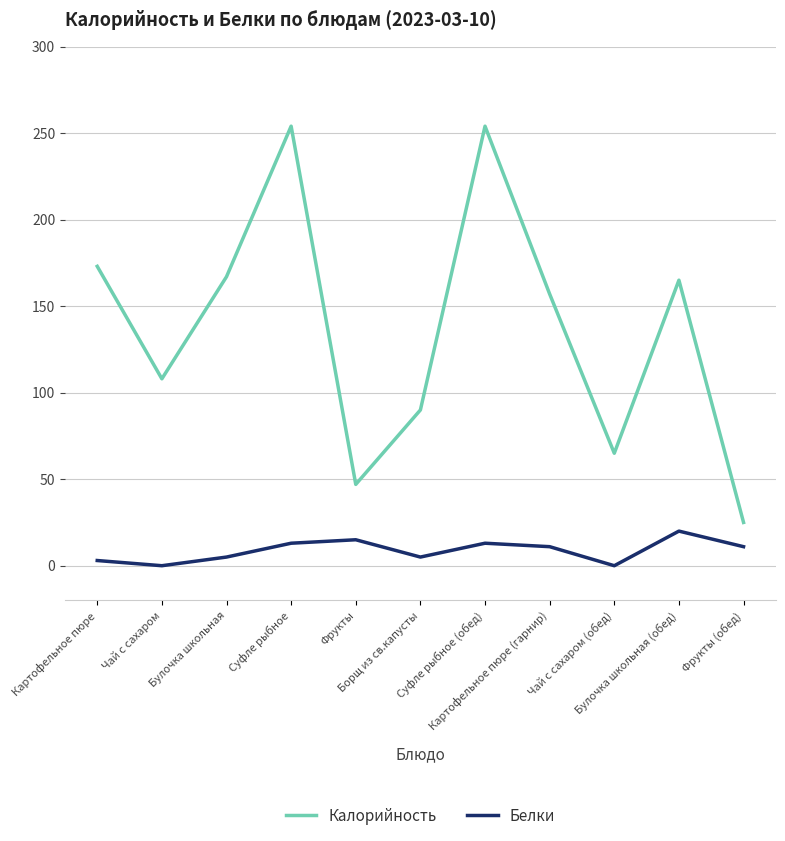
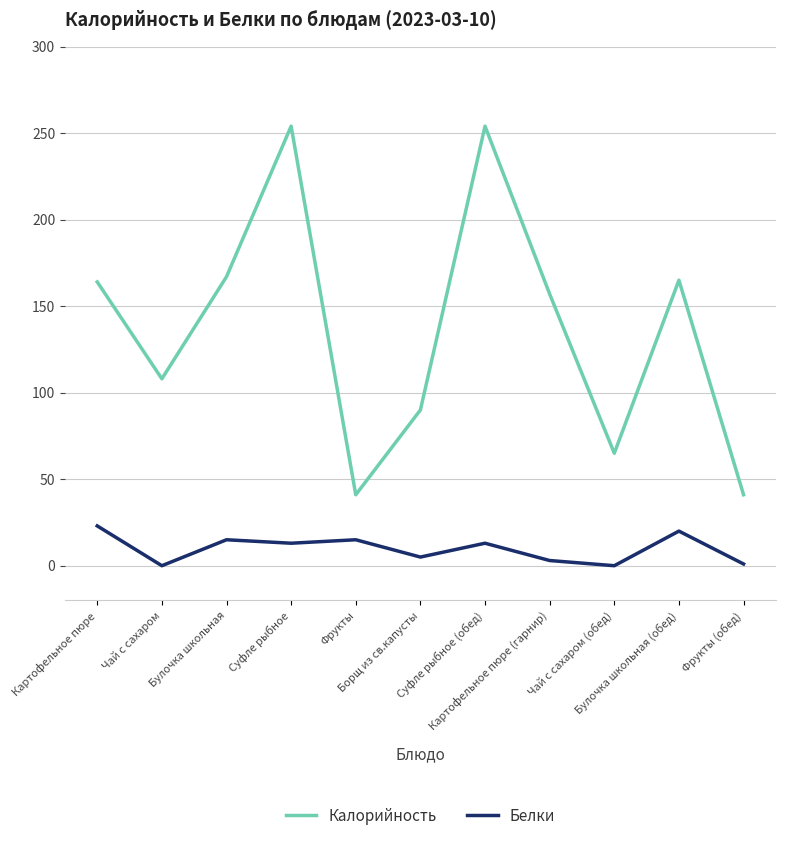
Калорийность, Картофельное пюре: 173 -> 164
Белки, Картофельное пюре: 3 -> 23
Белки, Булочка школьная: 5 -> 15
Калорийность, Фрукты: 47 -> 41
Белки, Картофельное пюре (гарнир): 11 -> 3
Калорийность, Фрукты (обед): 25 -> 41
Белки, Фрукты (обед): 11 -> 1
